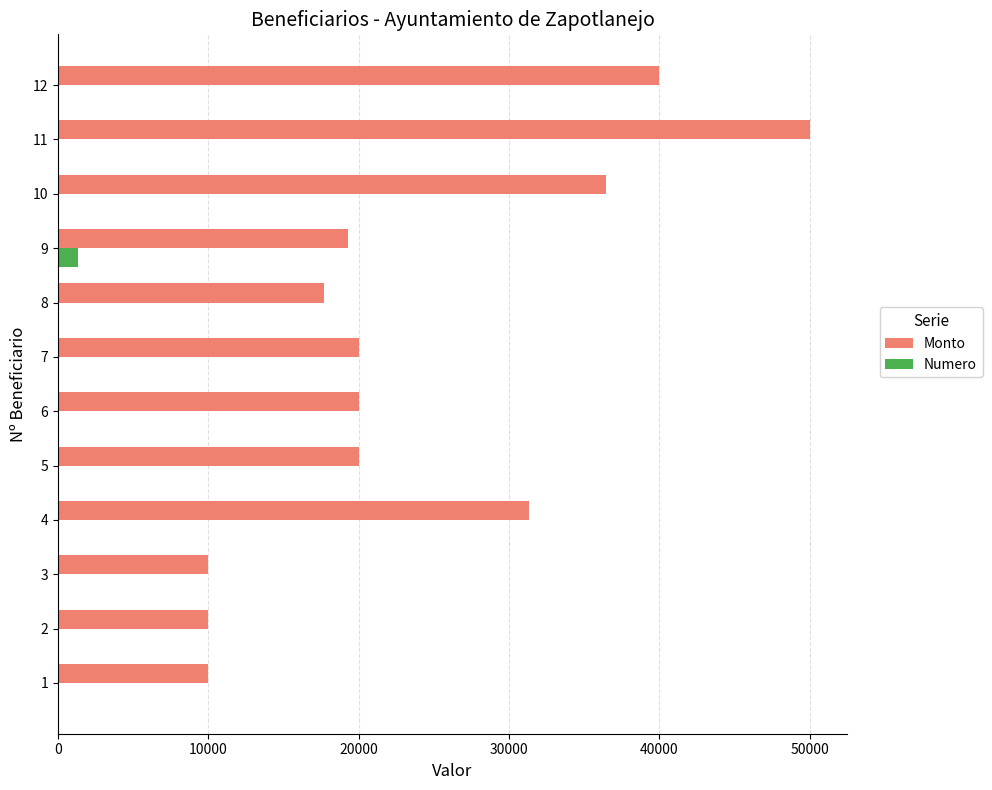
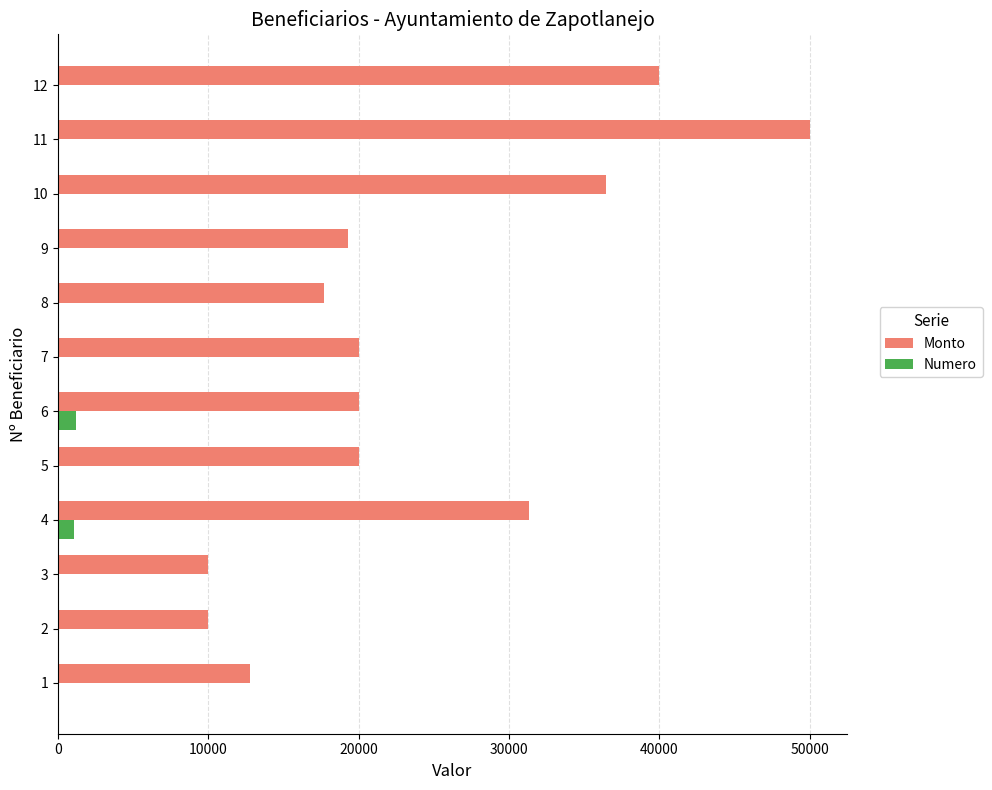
Numero, 9: 1400 -> 0
Numero, 6: 0 -> 1200
Numero, 4: 0 -> 1100
Monto, 1: 10000 -> 12800
